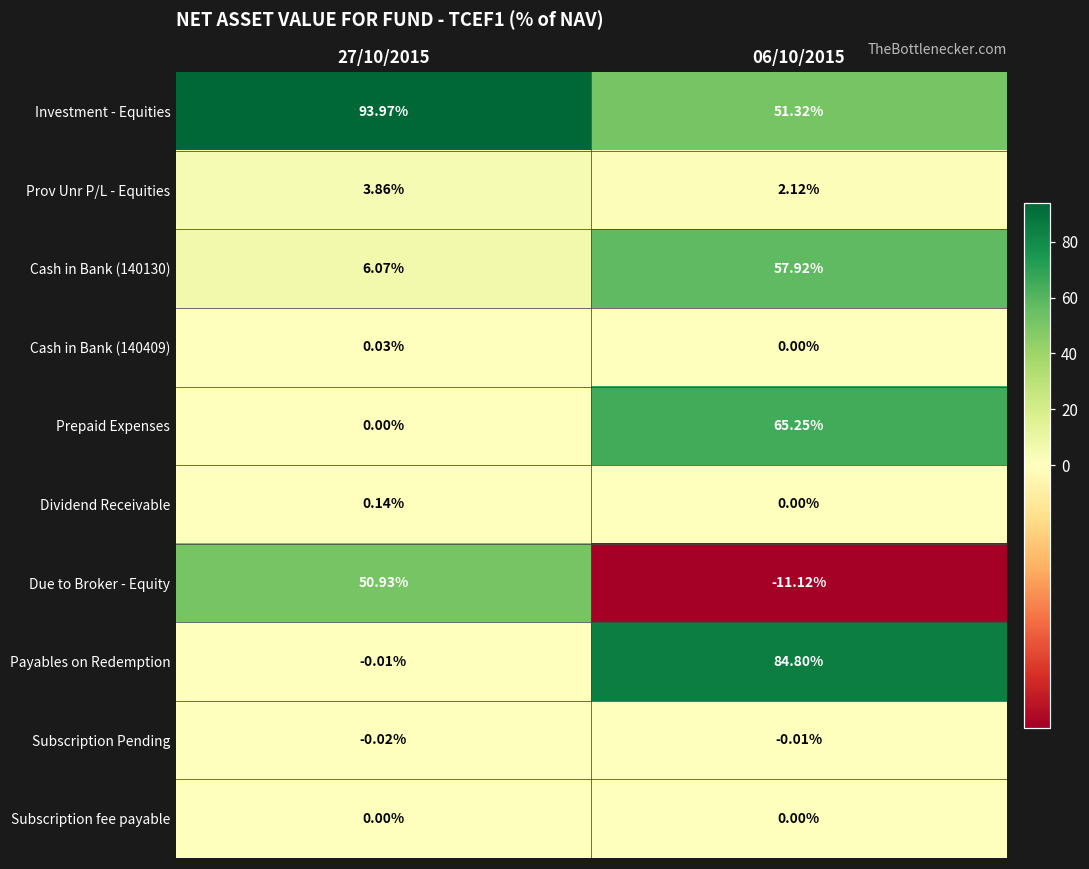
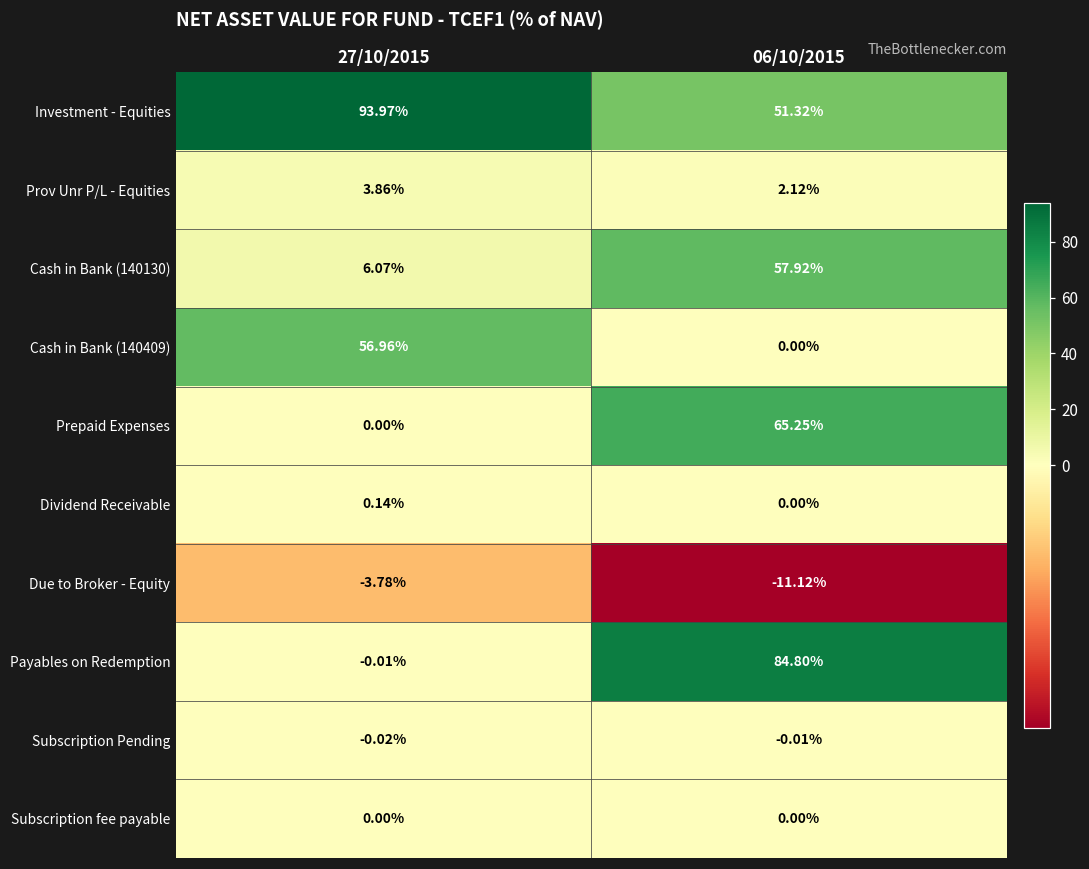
Cash in Bank (140409), 27/10/2015: 0.03% -> 56.96%
Due to Broker - Equity, 27/10/2015: 50.93% -> -3.78%
